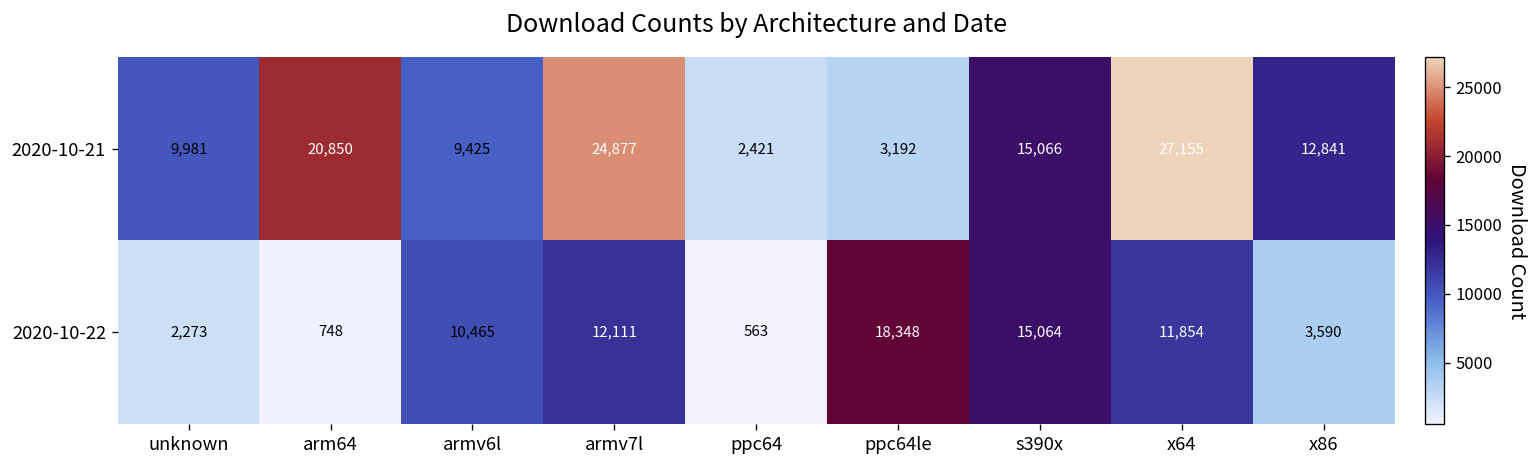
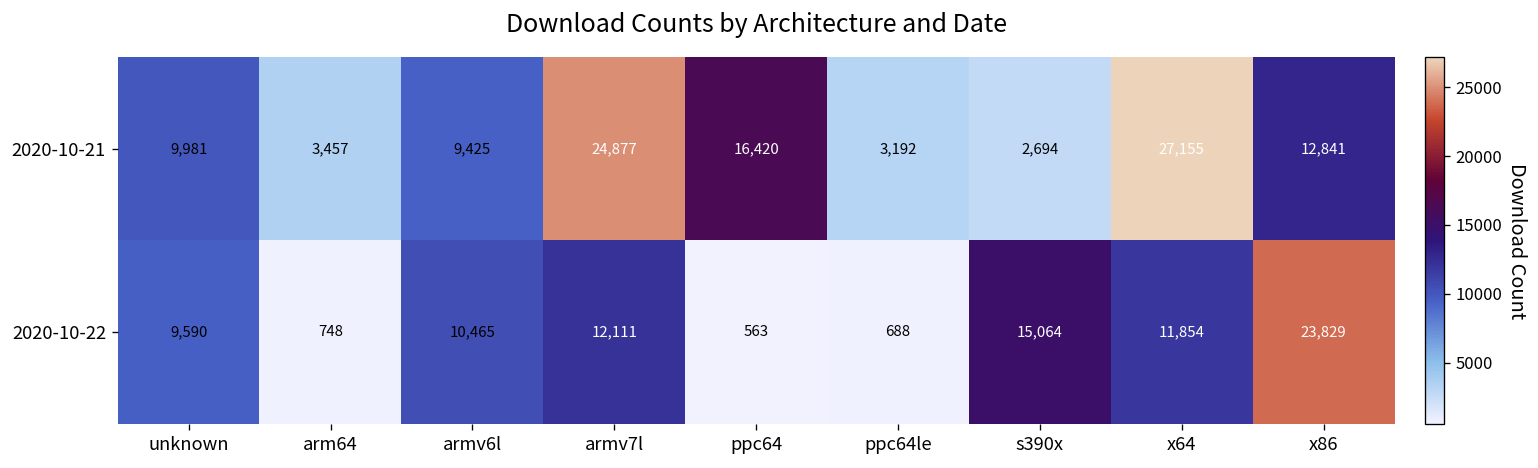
2020-10-21, arm64: 20,850 -> 3,457
2020-10-21, ppc64: 2,421 -> 16,420
2020-10-21, s390x: 15,066 -> 2,694
2020-10-22, unknown: 2,273 -> 9,590
2020-10-22, ppc64le: 18,348 -> 688
2020-10-22, x86: 3,590 -> 23,829
